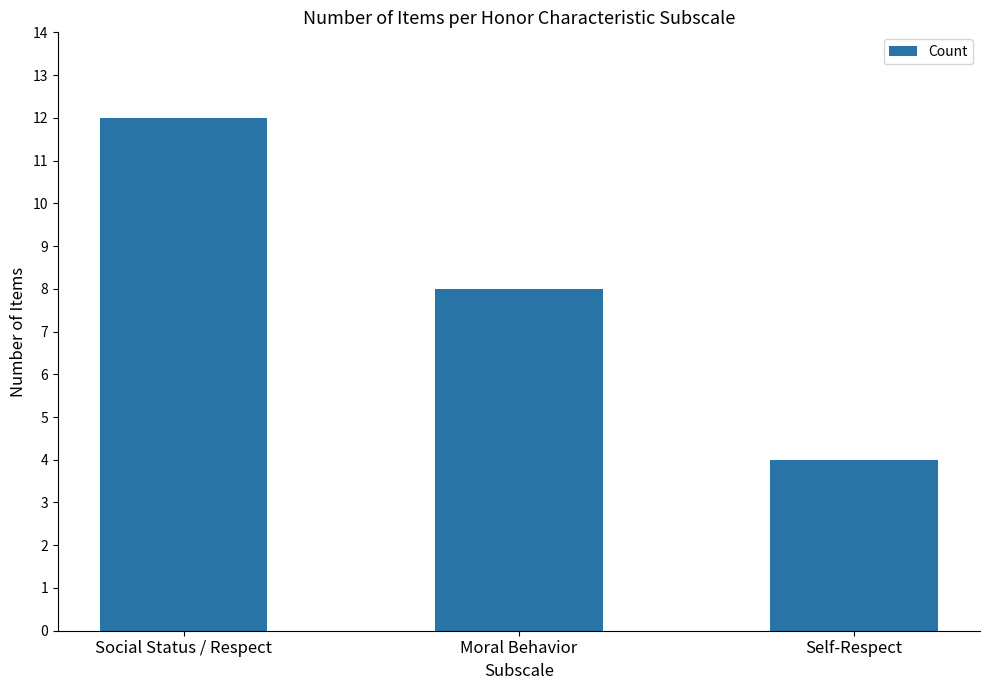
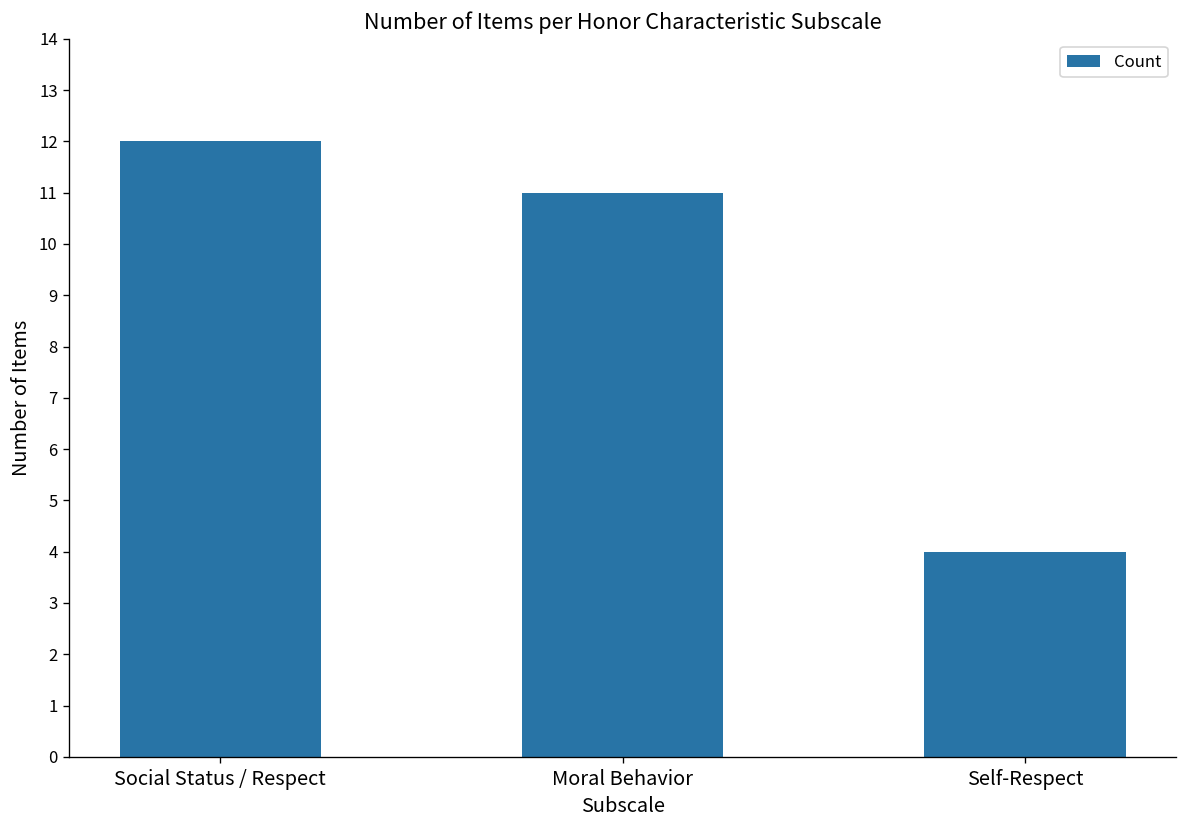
Moral Behavior: 8 -> 11
